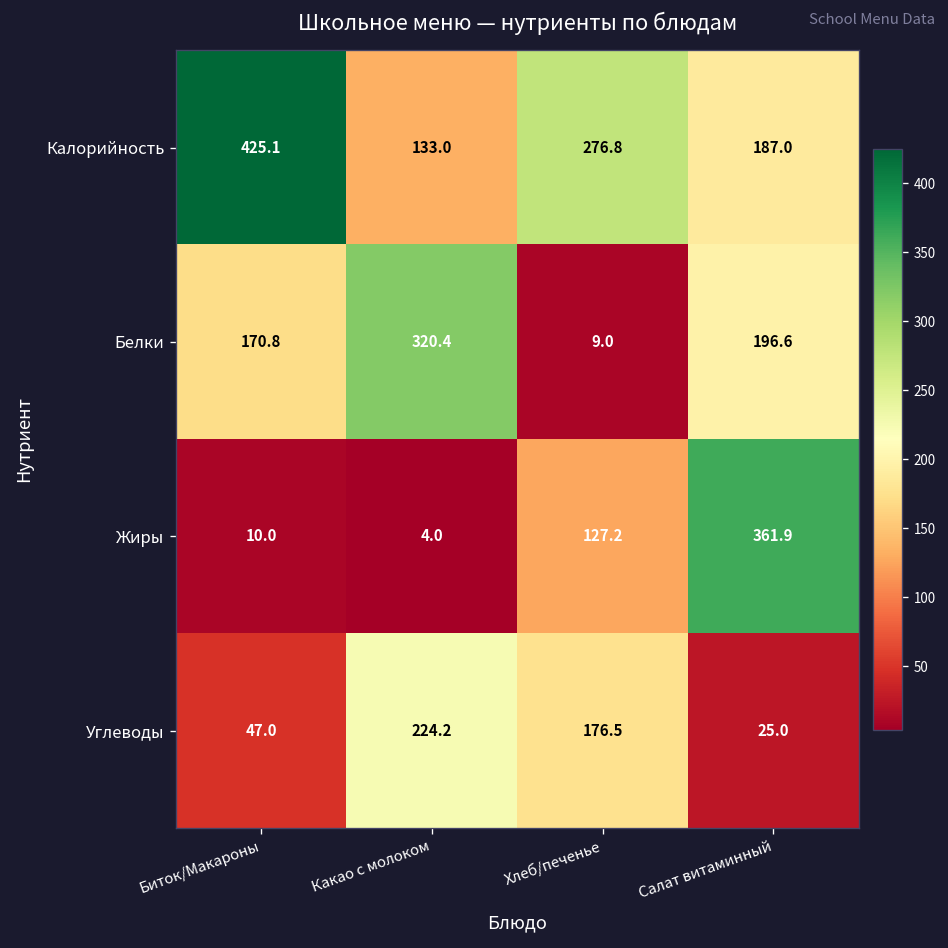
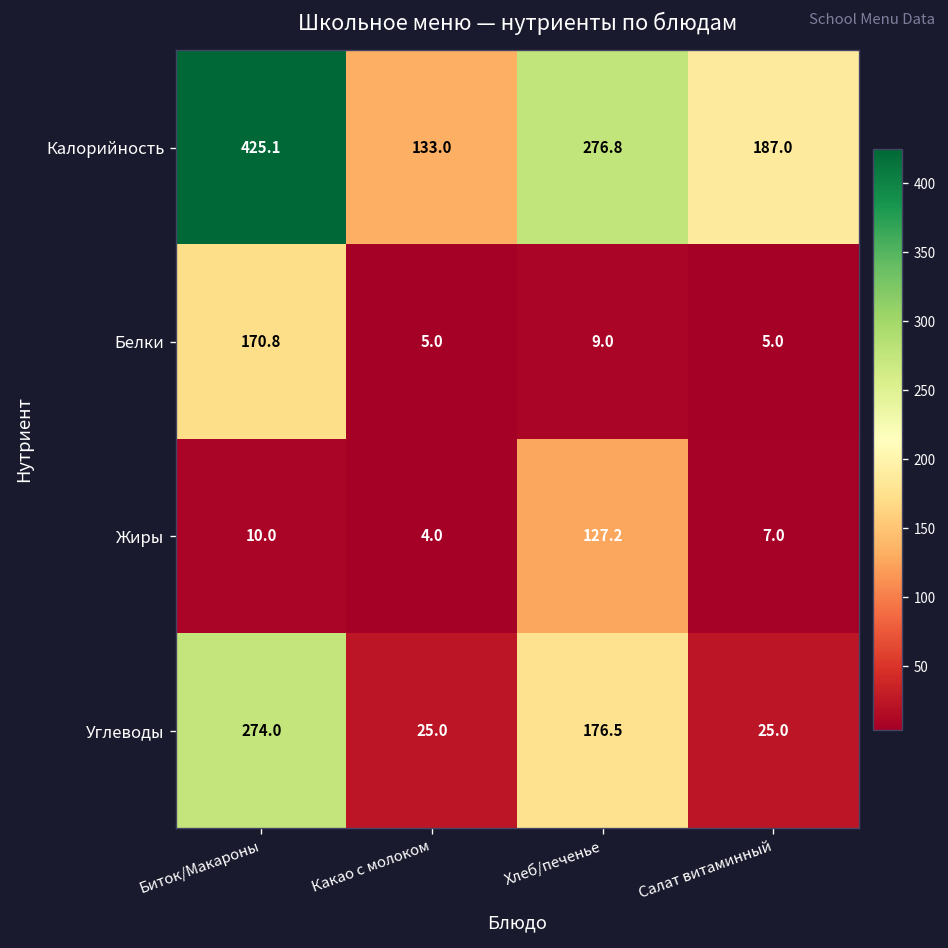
Белки, Какао с молоком: 320.4 -> 5.0
Белки, Салат витаминный: 196.6 -> 5.0
Жиры, Салат витаминный: 361.9 -> 7.0
Углеводы, Биток/Макароны: 47.0 -> 274.0
Углеводы, Какао с молоком: 224.2 -> 25.0
